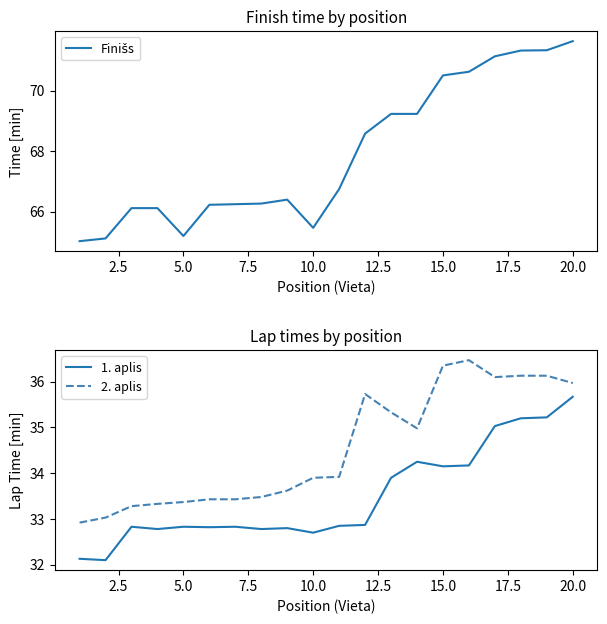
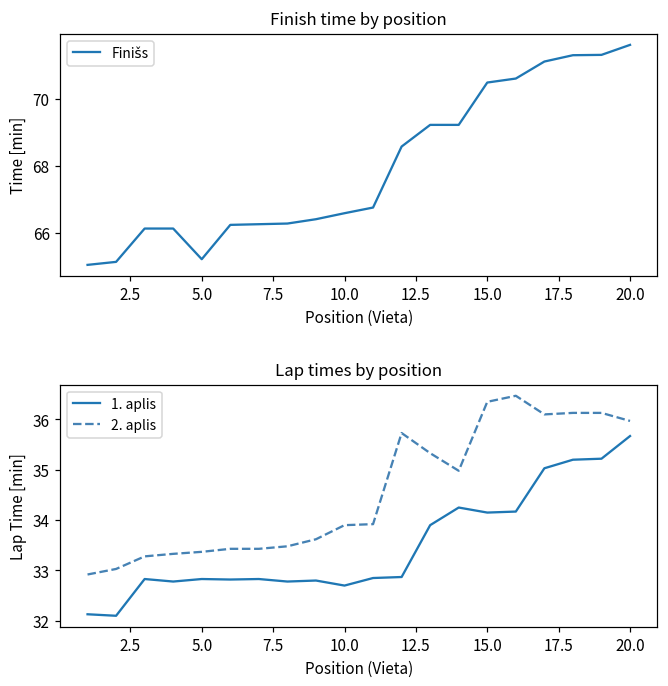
Finish time by position, 10.0: 65.5 -> 66.6
